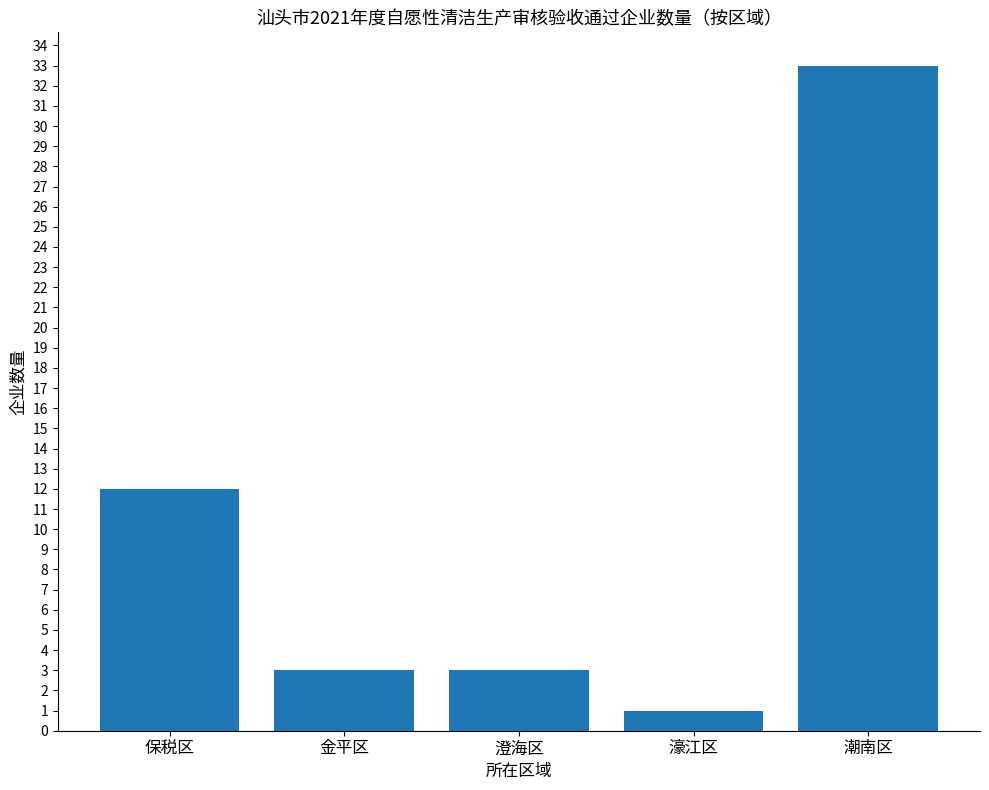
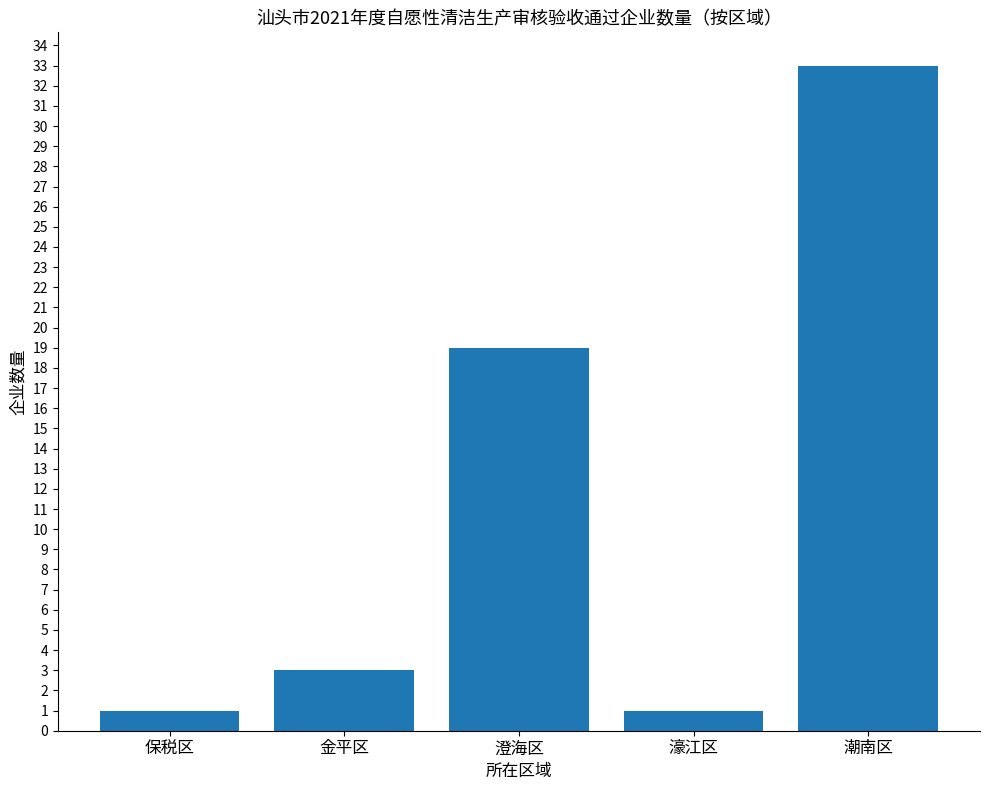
保税区: 12 -> 1
澄海区: 3 -> 19
